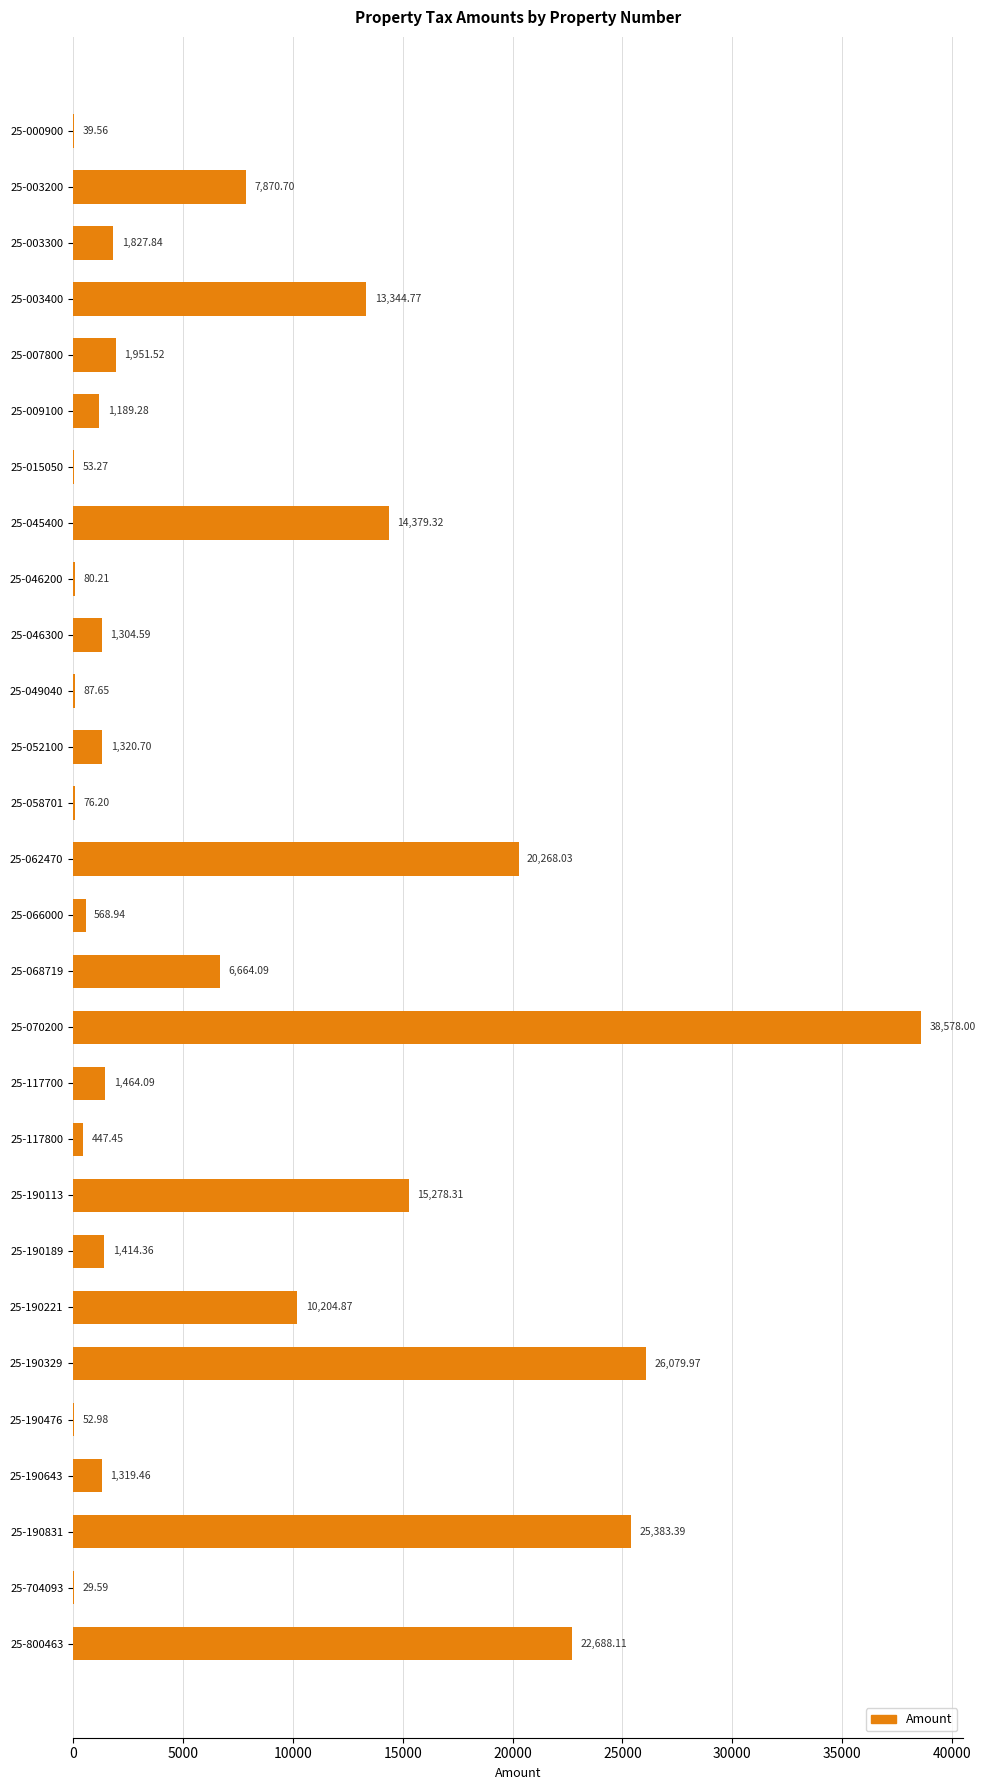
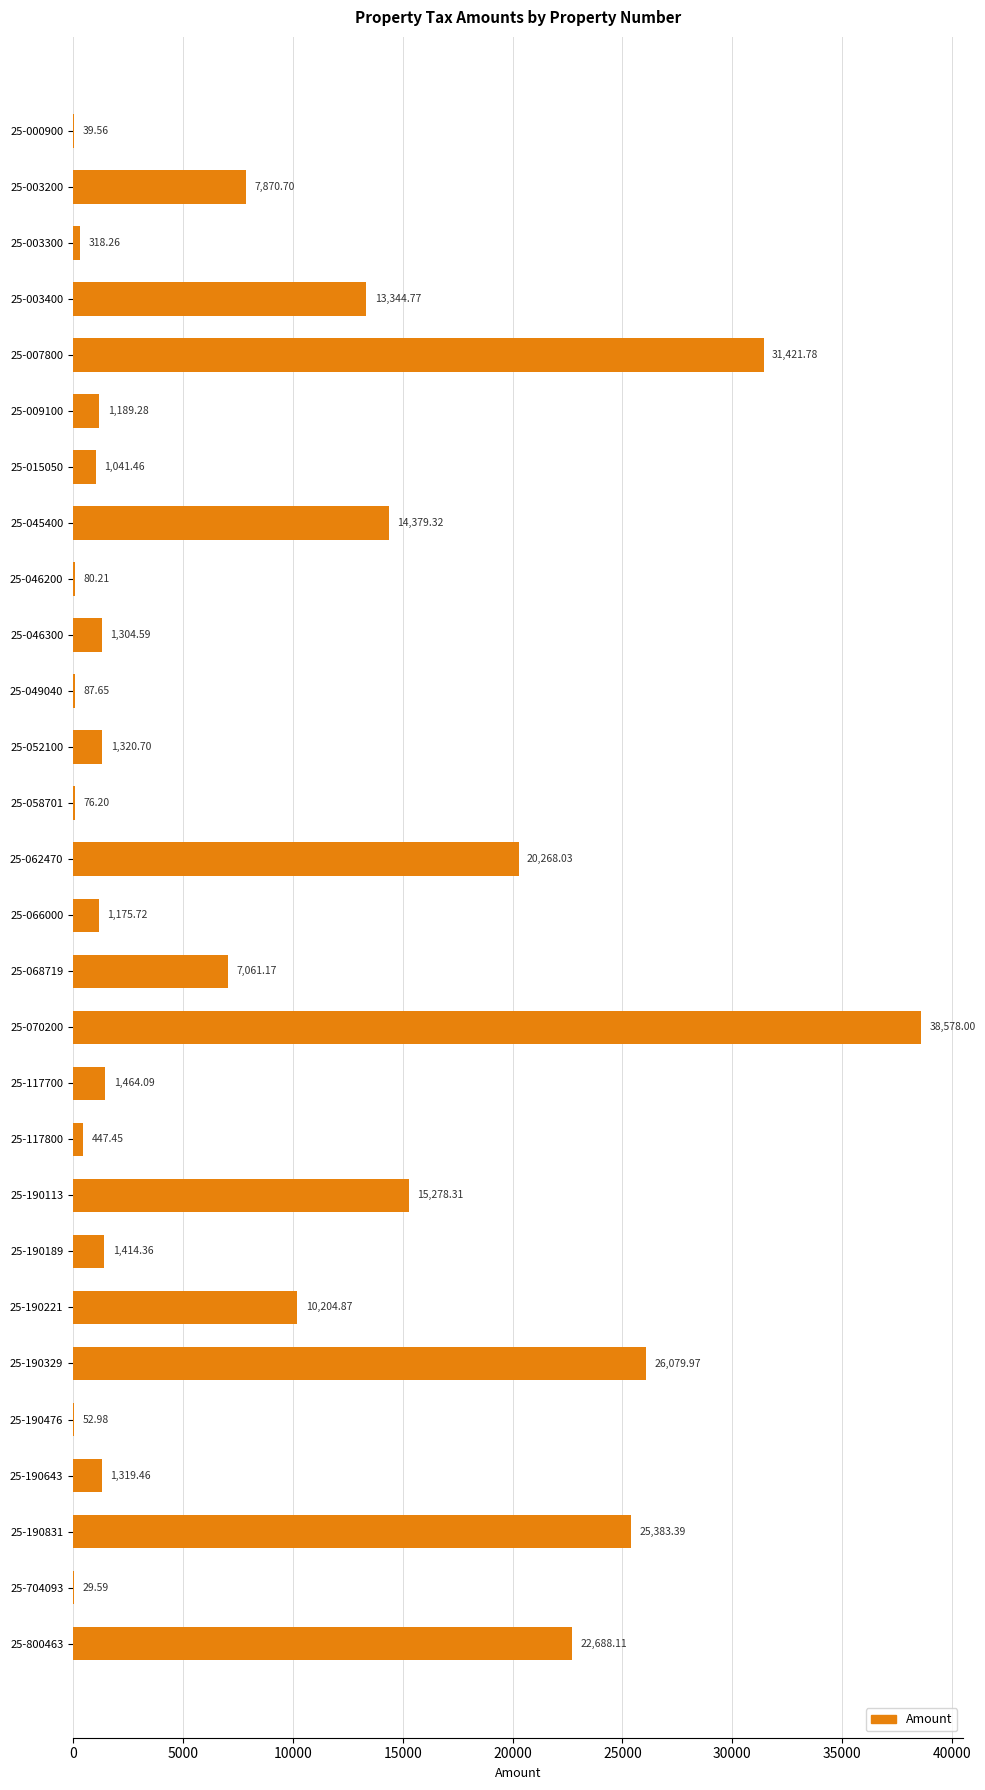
25-003300: 1,827.84 -> 318.26
25-007800: 1,951.52 -> 31,421.78
25-015050: 53.27 -> 1,041.46
25-066000: 568.94 -> 1,175.72
25-068719: 6,664.09 -> 7,061.17
